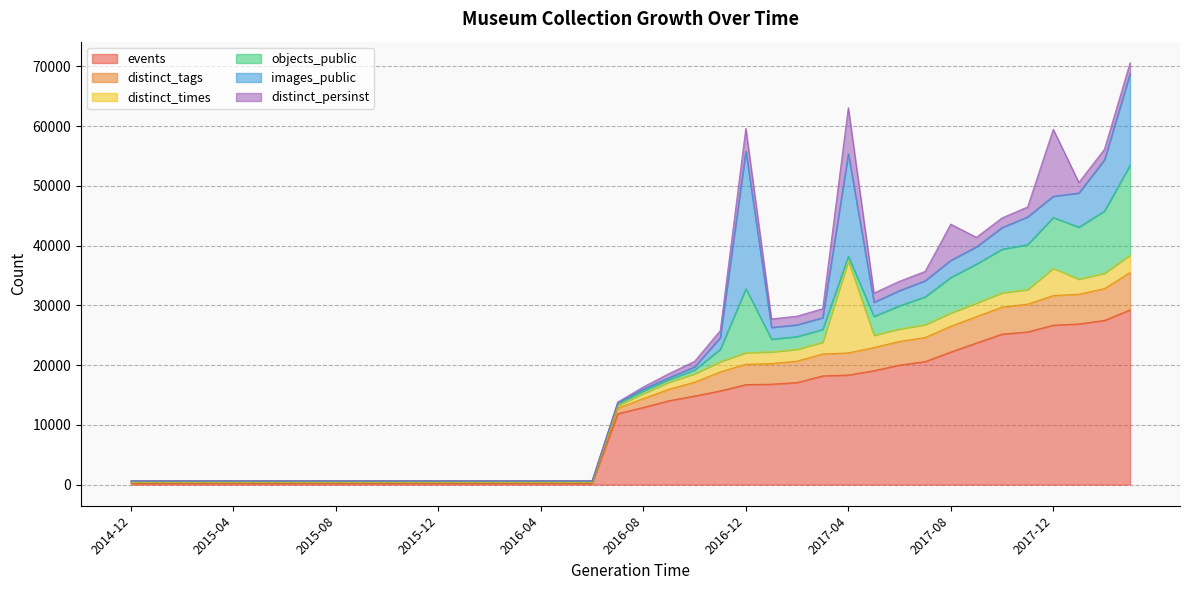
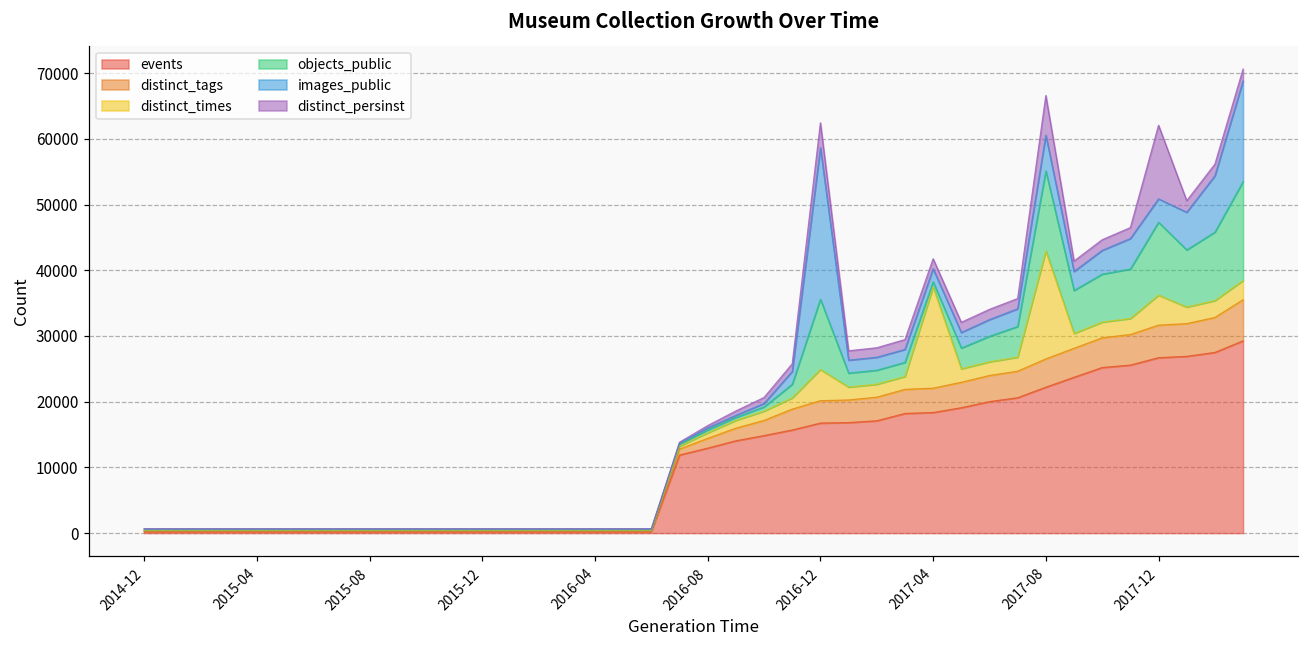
distinct_times, 2016-12: 2000 -> 5000
images_public, 2017-04: 17000 -> 2000
distinct_persinst, 2017-04: 8000 -> 2000
distinct_times, 2017-08: 2000 -> 16000
objects_public, 2017-08: 6000 -> 12000
images_public, 2017-08: 3000 -> 5000
objects_public, 2017-12: 9000 -> 11000
